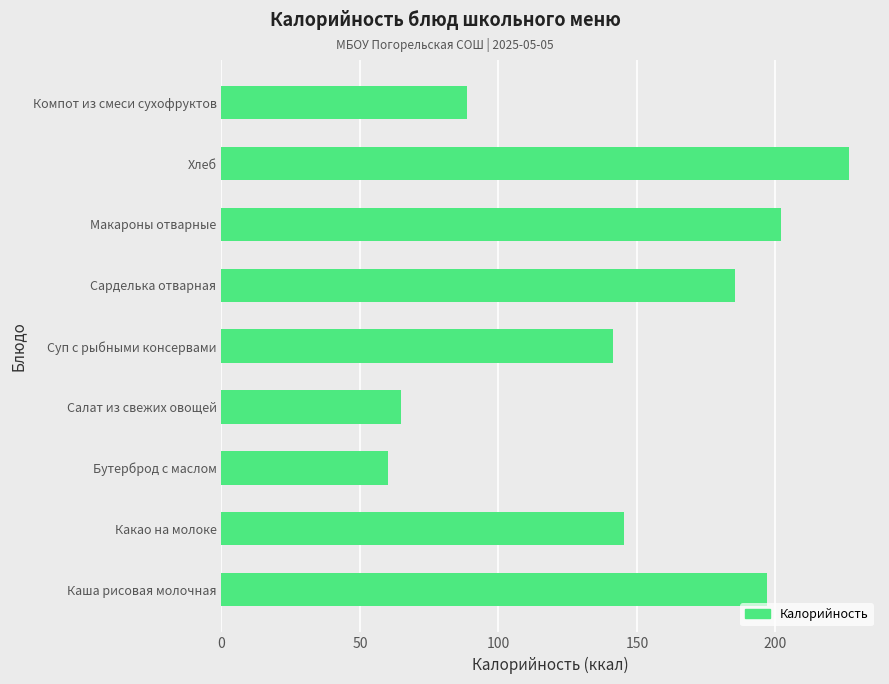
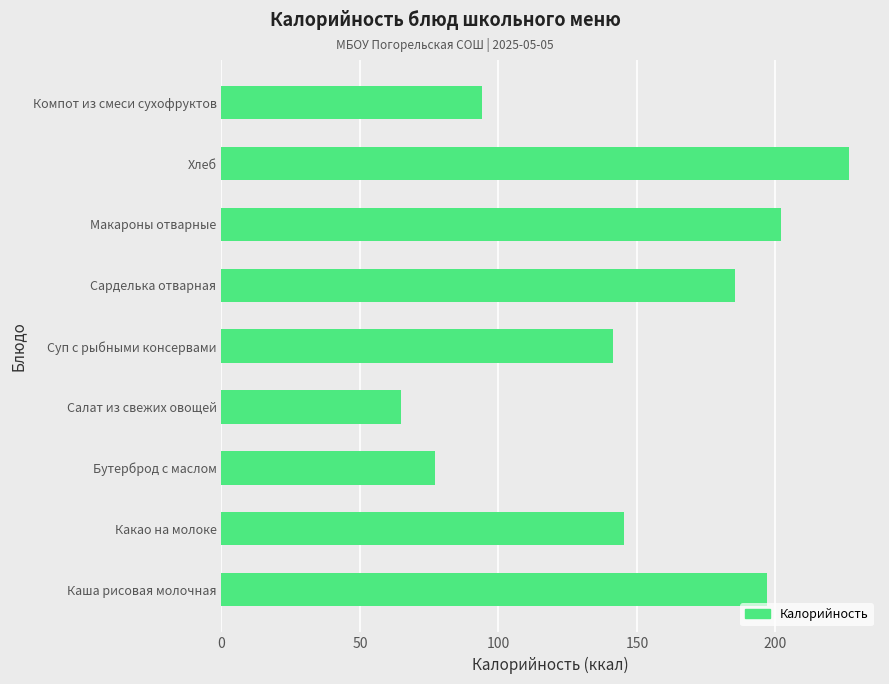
Компот из смеси сухофруктов: 89 -> 94
Бутерброд с маслом: 60 -> 77
